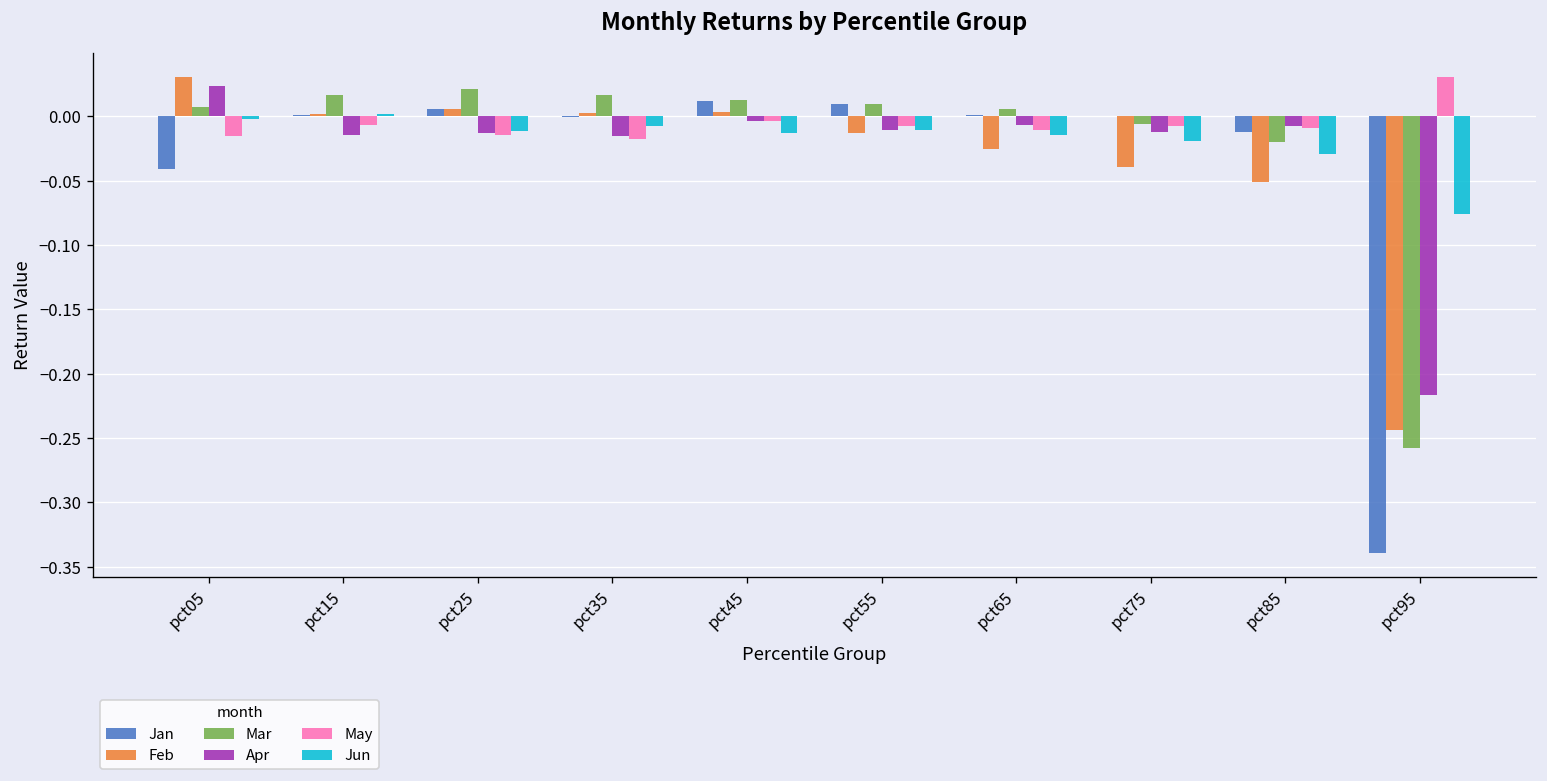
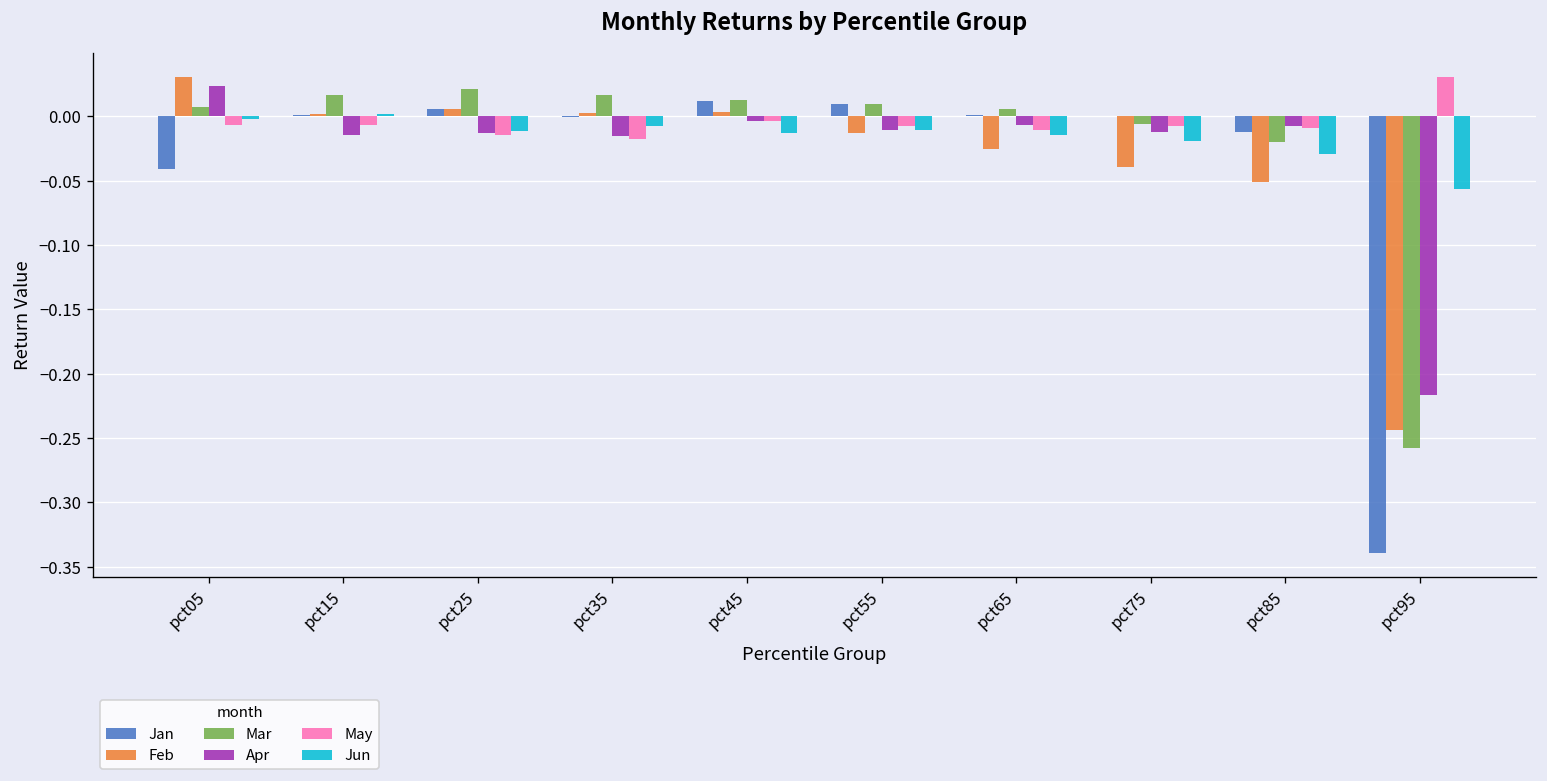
May, pct05: -0.015 -> -0.007
Jun, pct95: -0.076 -> -0.057
